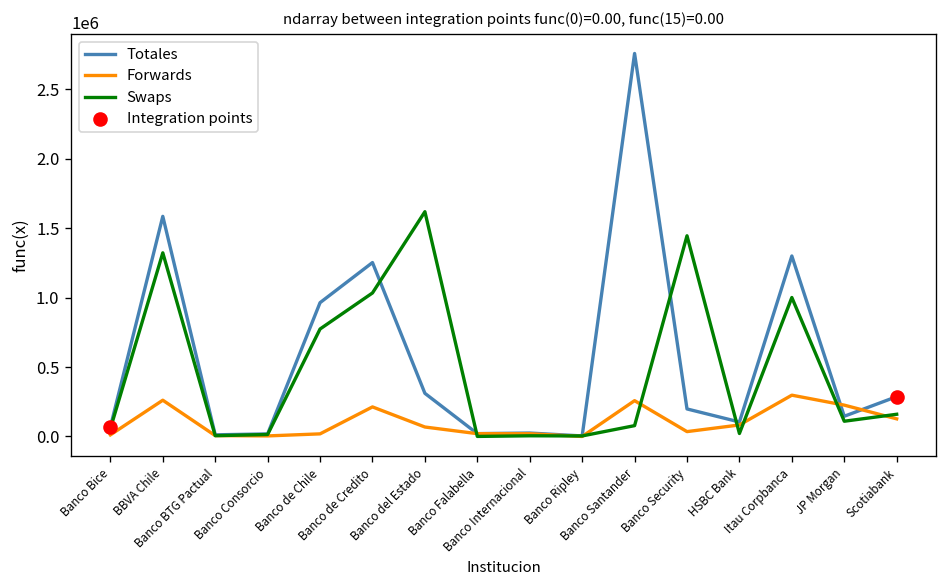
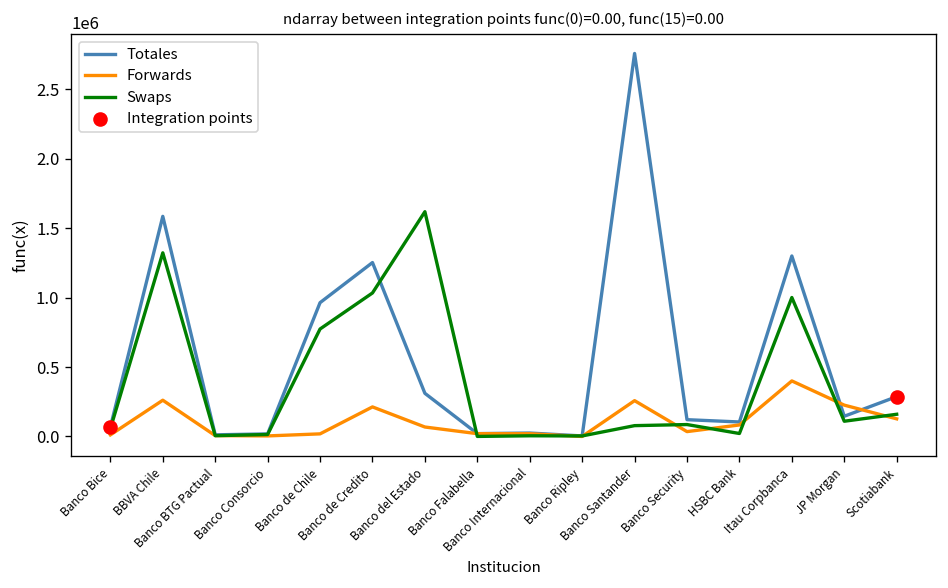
Totales, Banco Security: 200000 -> 120000
Swaps, Banco Security: 1440000 -> 90000
Forwards, Itau Corpbanca: 300000 -> 400000
